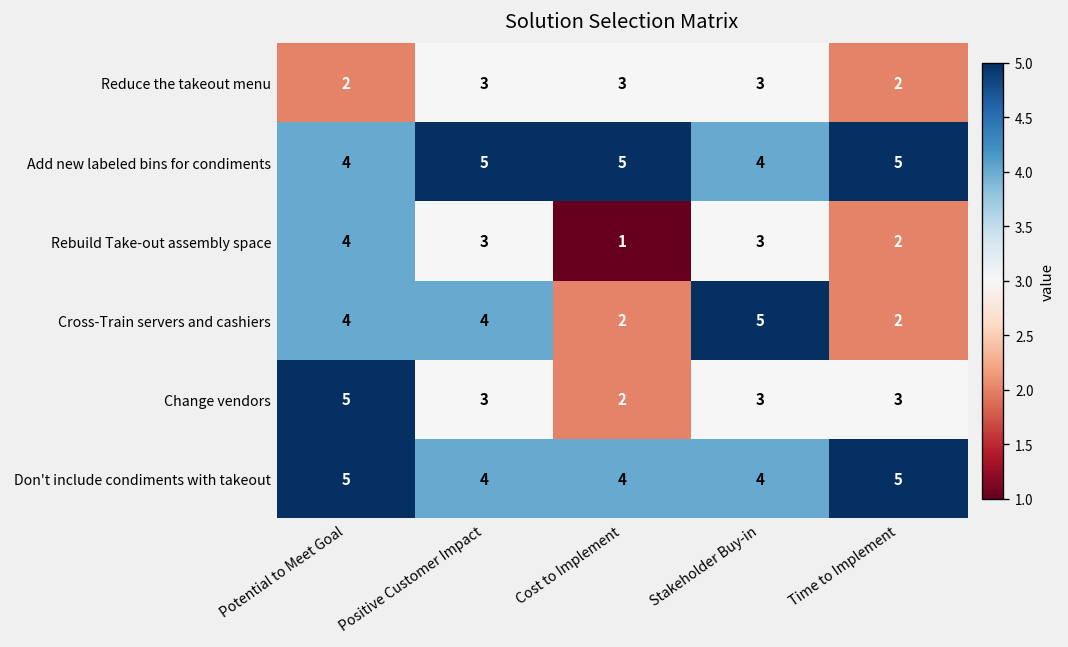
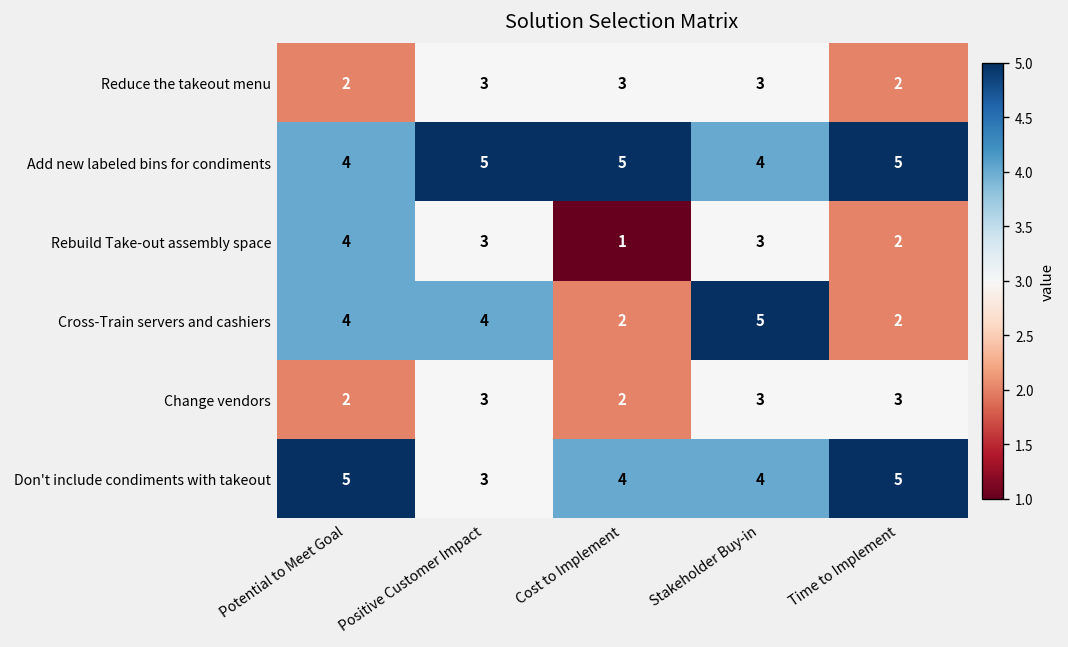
Change vendors, Potential to Meet Goal: 5 -> 2
Don't include condiments with takeout, Positive Customer Impact: 4 -> 3
